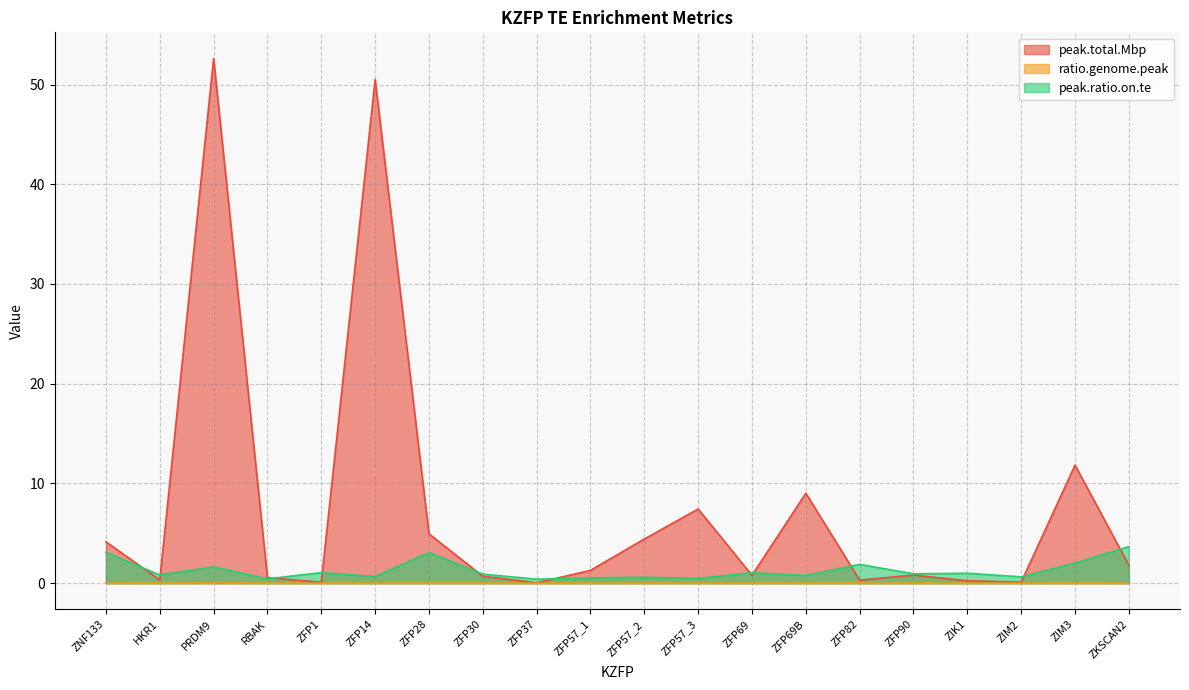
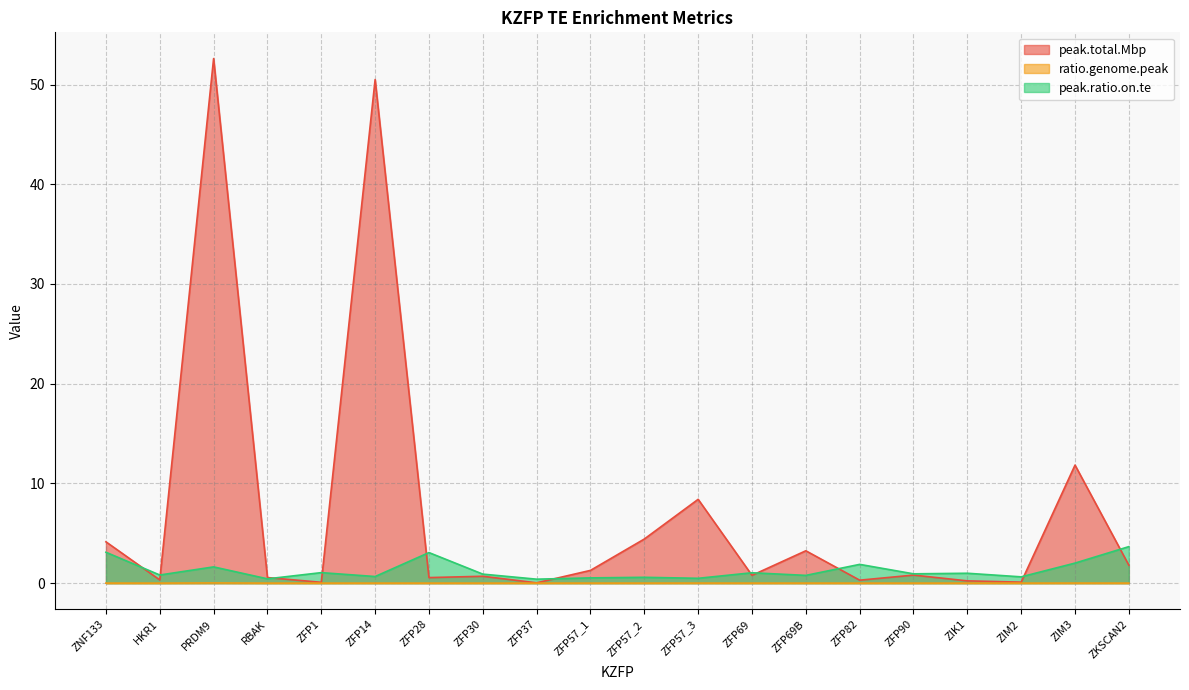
peak.total.Mbp, ZFP28: 5 -> 1
peak.total.Mbp, ZFP57_3: 7 -> 8
peak.total.Mbp, ZFP69B: 9 -> 3
